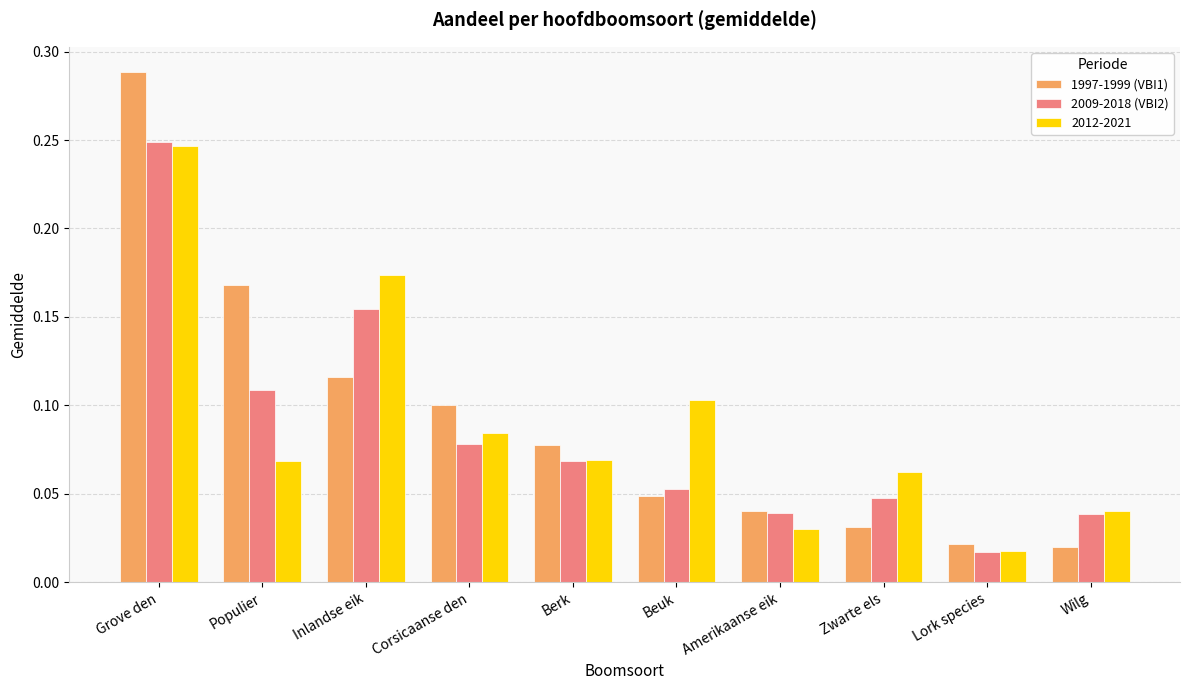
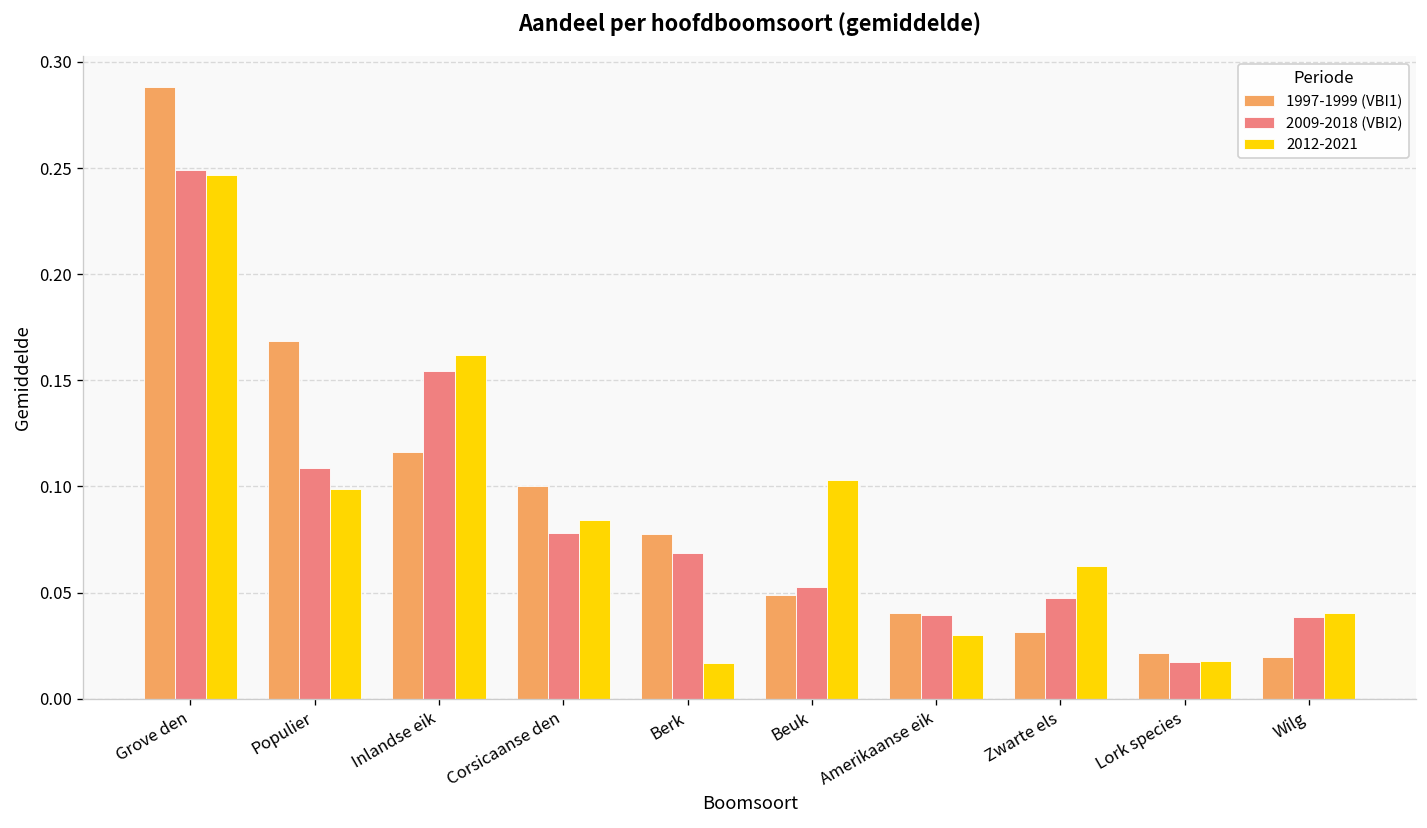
2012-2021, Populier: 0.069 -> 0.099
2012-2021, Inlandse eik: 0.174 -> 0.162
2012-2021, Berk: 0.069 -> 0.017
